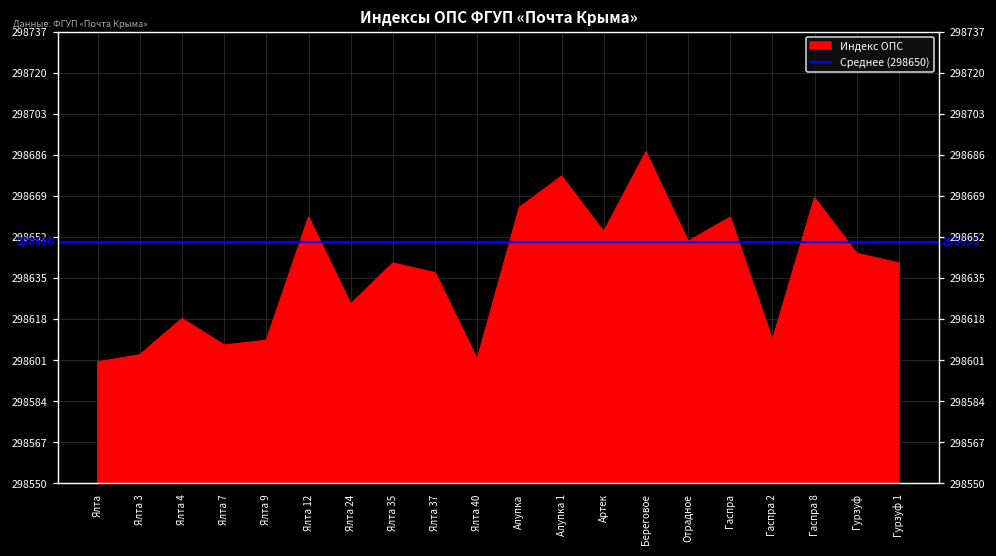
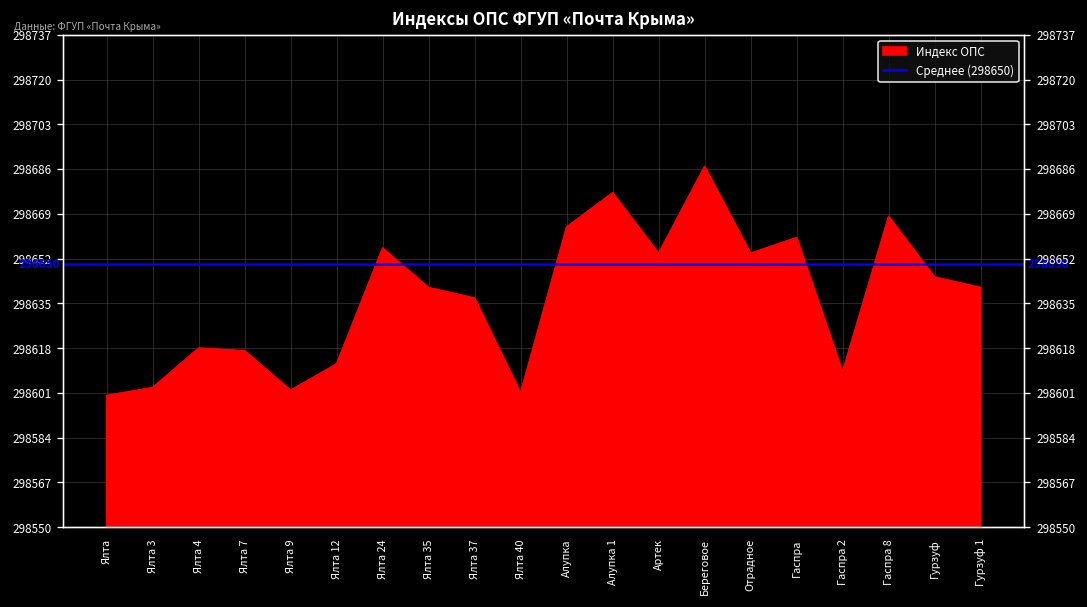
Ялта 7: 298607 -> 298617
Ялта 9: 298609 -> 298602
Ялта 12: 298660 -> 298612
Ялта 24: 298624 -> 298656
Отрадное: 298650 -> 298654
